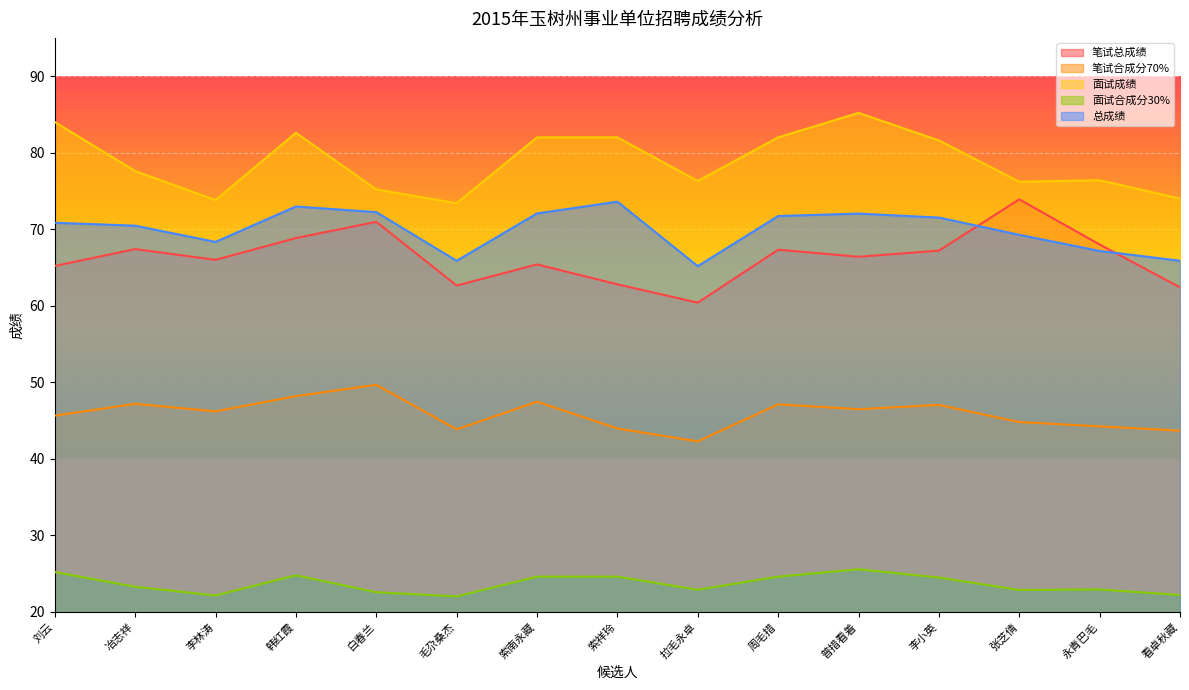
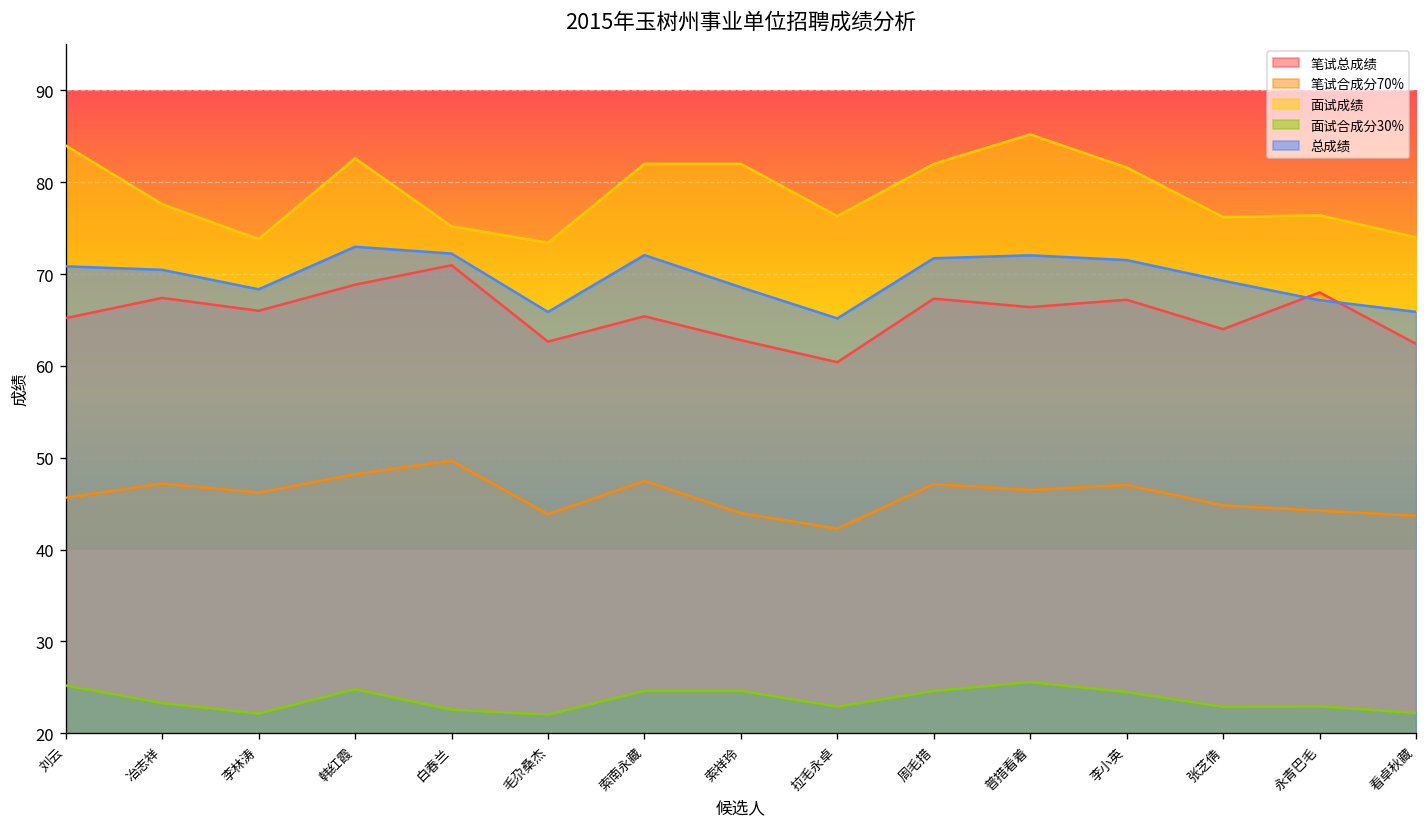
总成绩, 索祥玲: 74 -> 69
笔试总成绩, 张芝倩: 74 -> 64
